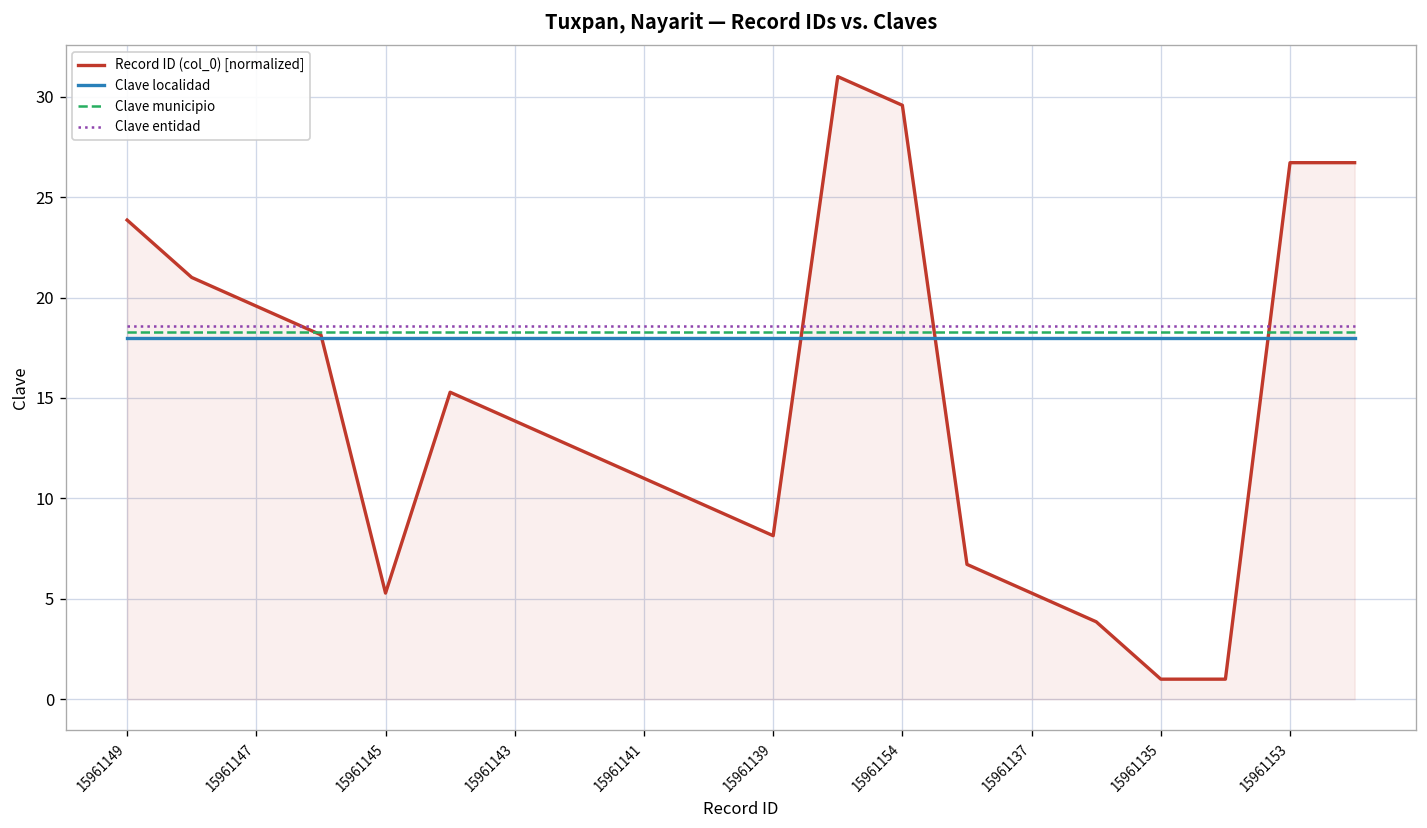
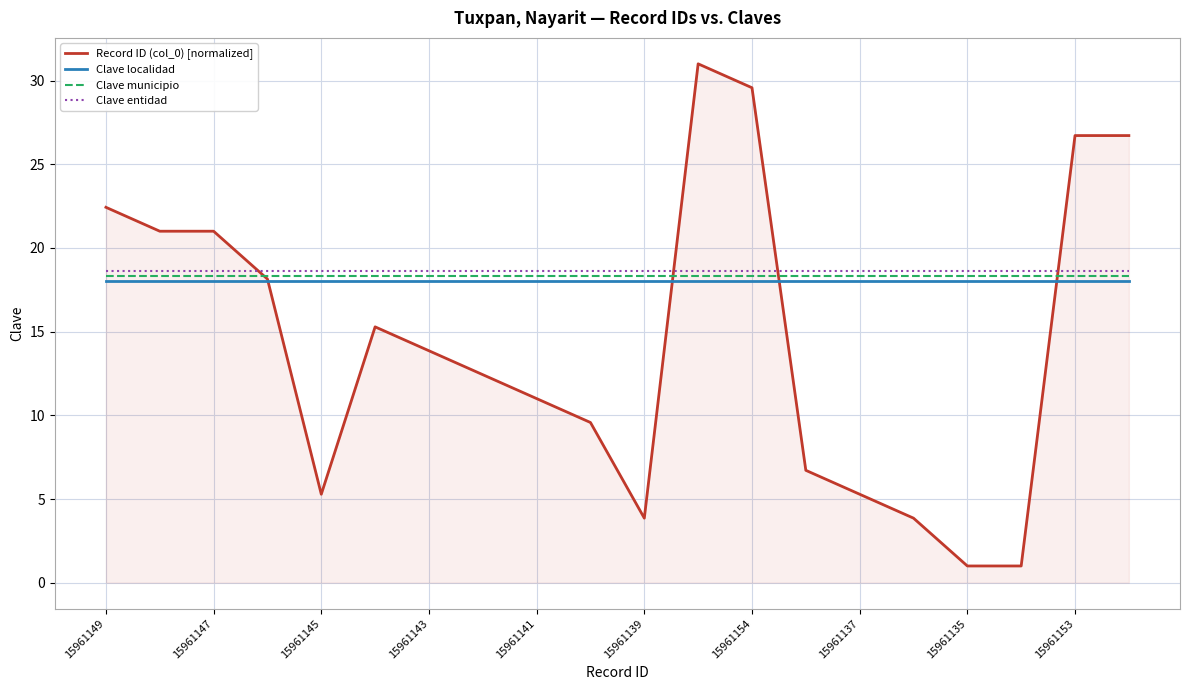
Record ID (col_0) [normalized], 15961149: 23.9 -> 22.4
Record ID (col_0) [normalized], 15961147: 19.6 -> 21.0
Record ID (col_0) [normalized], 15961139: 8.1 -> 3.9
